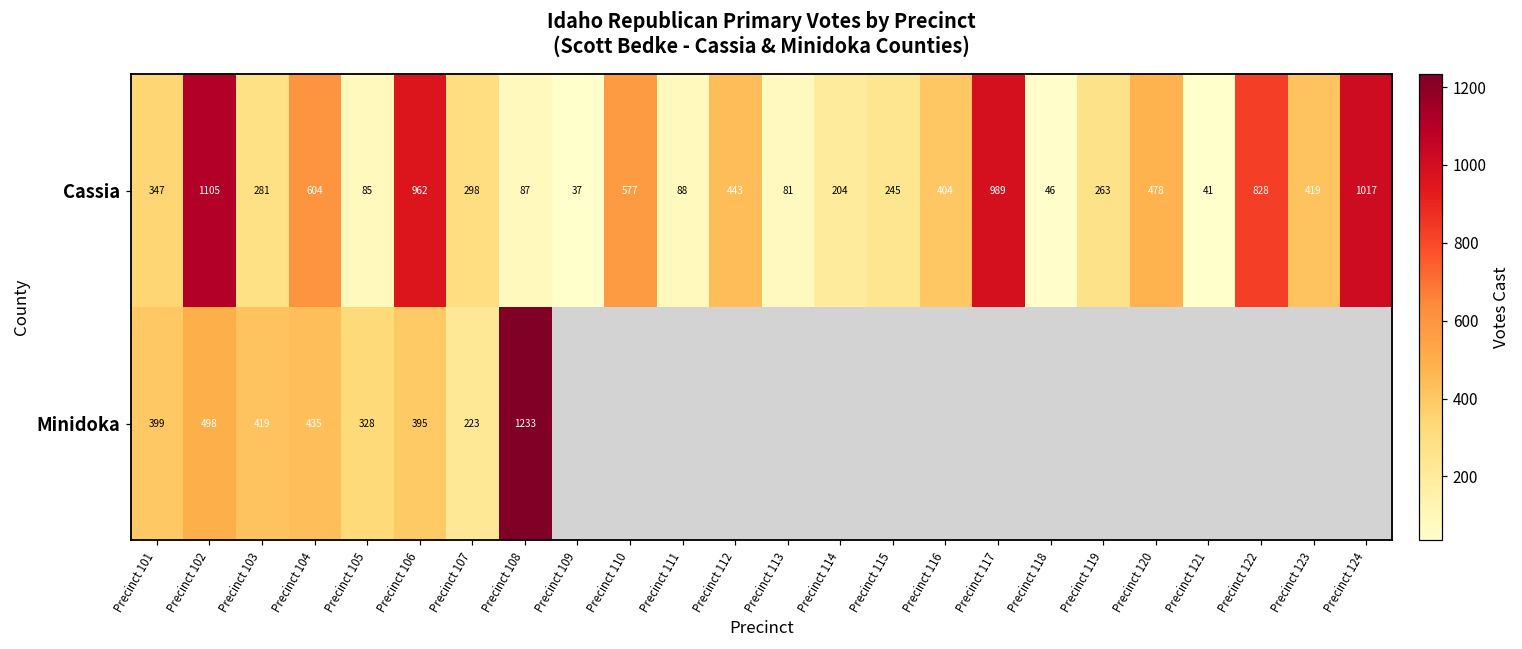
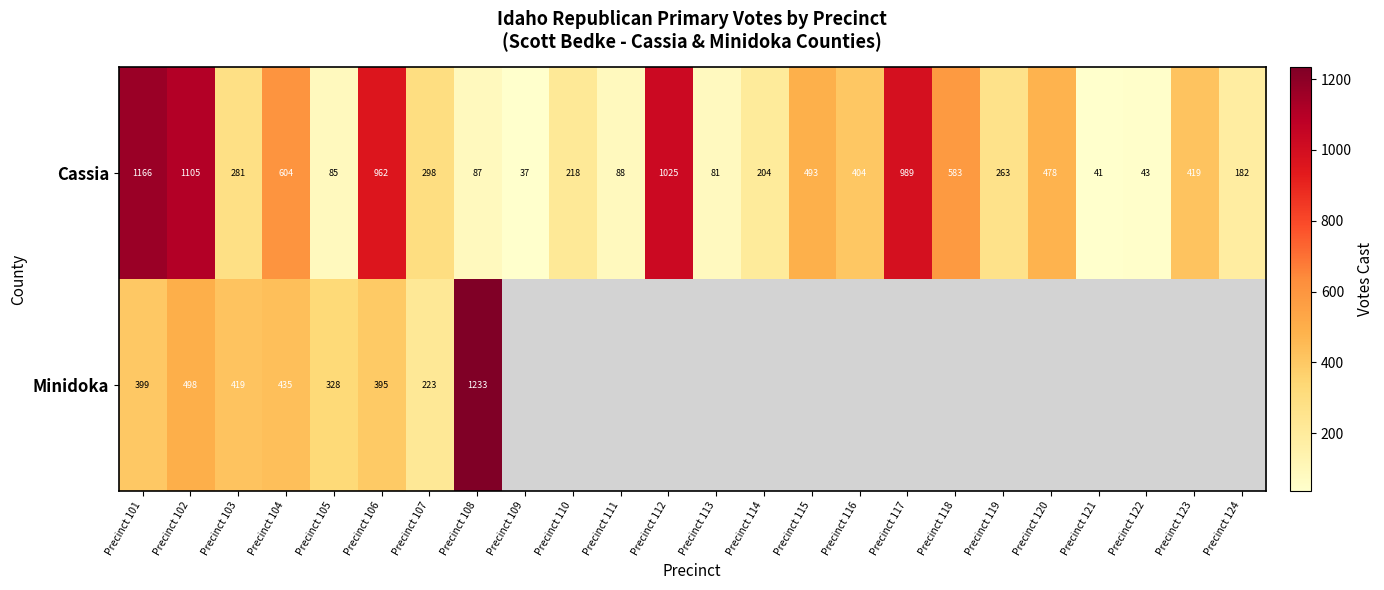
Cassia, Precinct 101: 347 -> 1166
Cassia, Precinct 110: 577 -> 218
Cassia, Precinct 112: 443 -> 1025
Cassia, Precinct 115: 245 -> 493
Cassia, Precinct 118: 46 -> 583
Cassia, Precinct 122: 828 -> 43
Cassia, Precinct 124: 1017 -> 182
